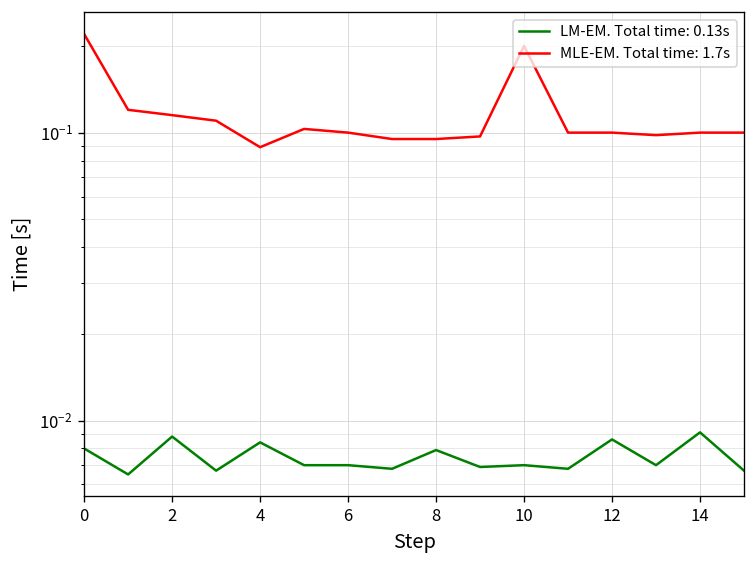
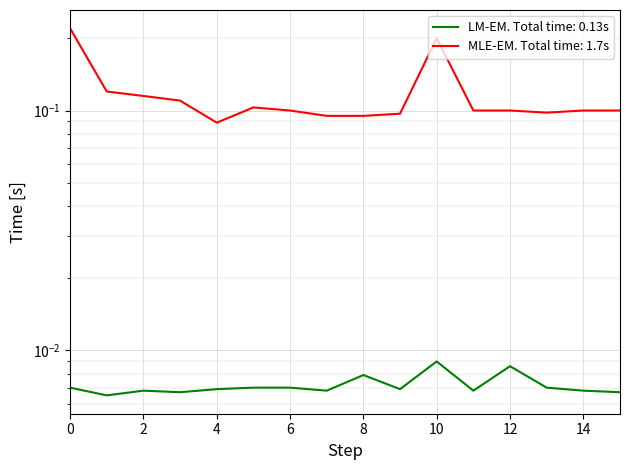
LM-EM. Total time: 0.13s, 0: 0.008 -> 0.007
LM-EM. Total time: 0.13s, 2: 0.0088 -> 0.0068
LM-EM. Total time: 0.13s, 4: 0.0084 -> 0.0069
LM-EM. Total time: 0.13s, 10: 0.007 -> 0.009
LM-EM. Total time: 0.13s, 14: 0.0091 -> 0.0068
